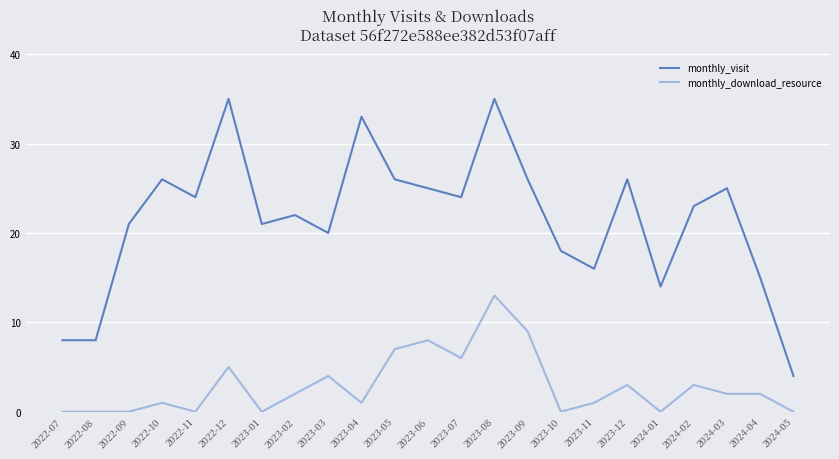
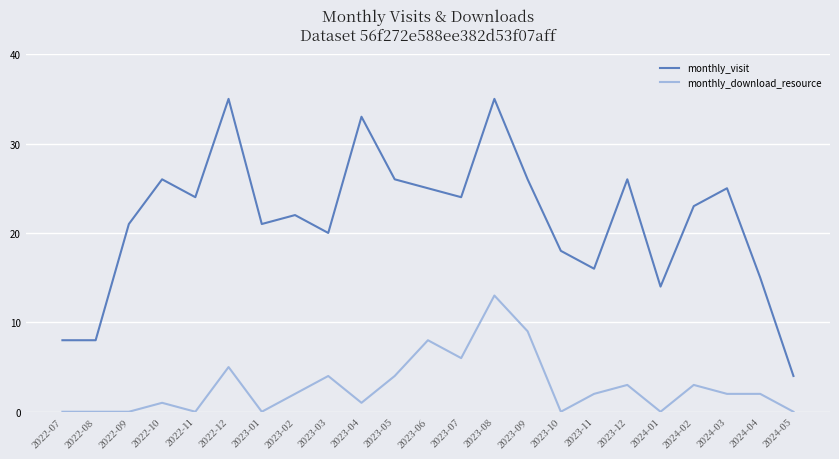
monthly_download_resource, 2023-05: 7 -> 4
monthly_download_resource, 2023-11: 1 -> 2
